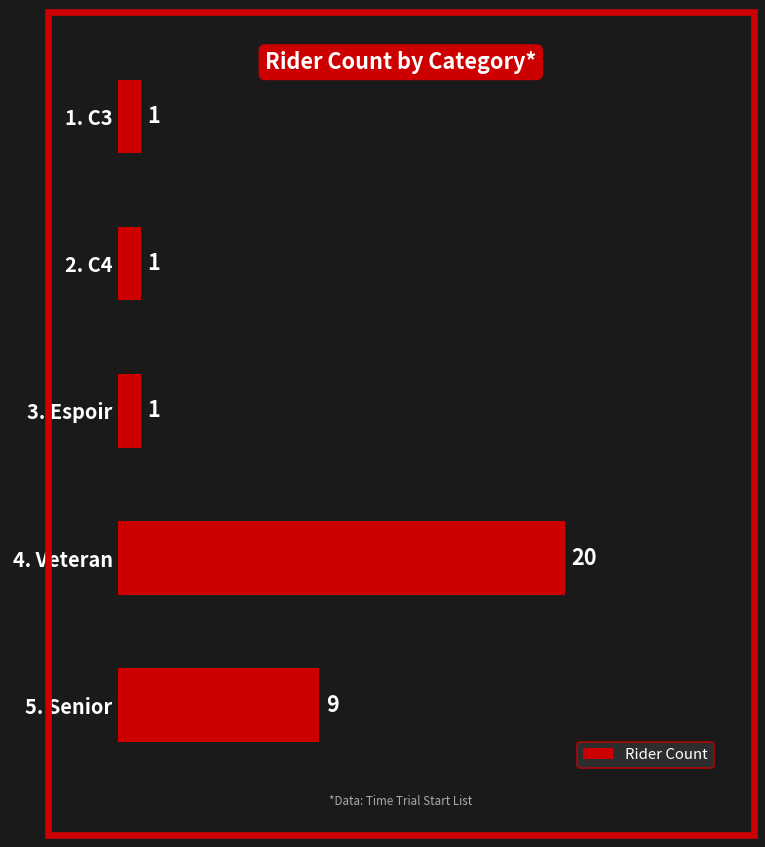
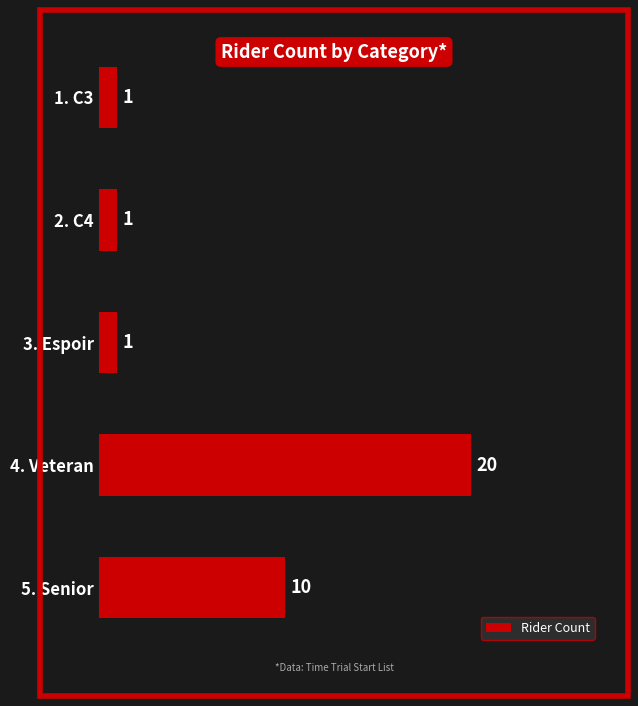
5. Senior: 9 -> 10
